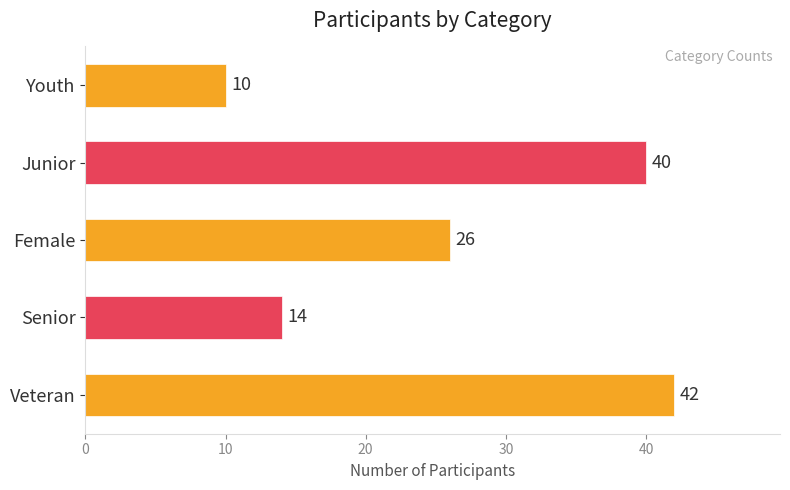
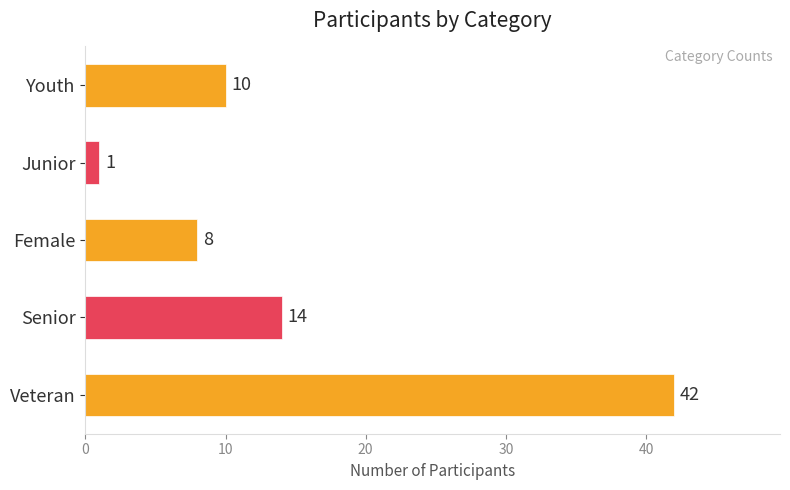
Junior: 40 -> 1
Female: 26 -> 8
